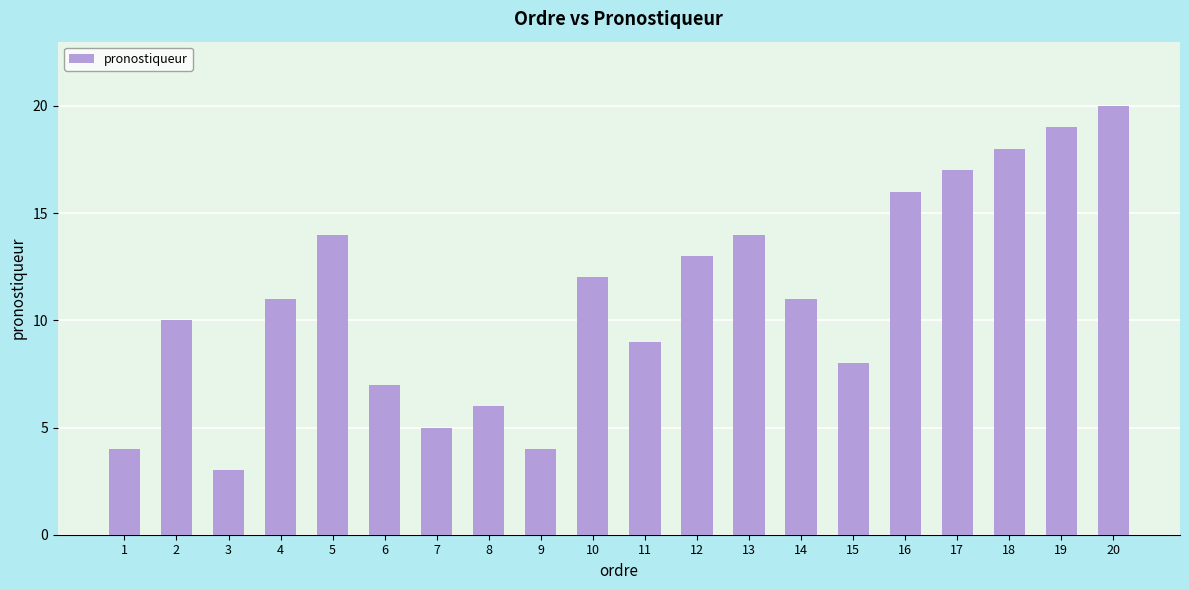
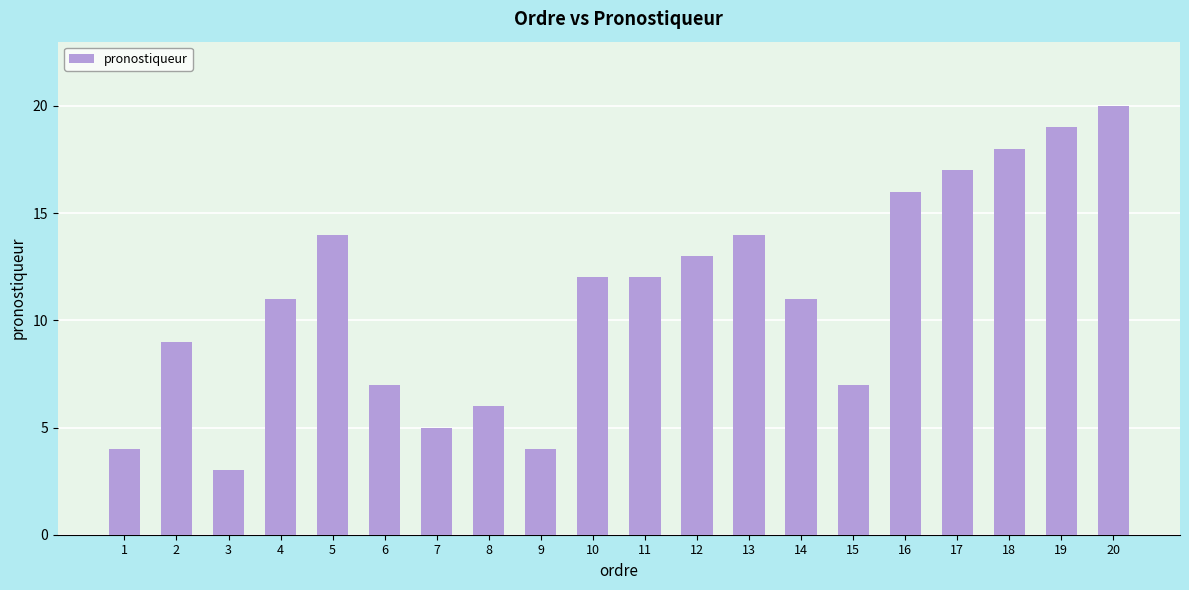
2: 10 -> 9
11: 9 -> 12
15: 8 -> 7
